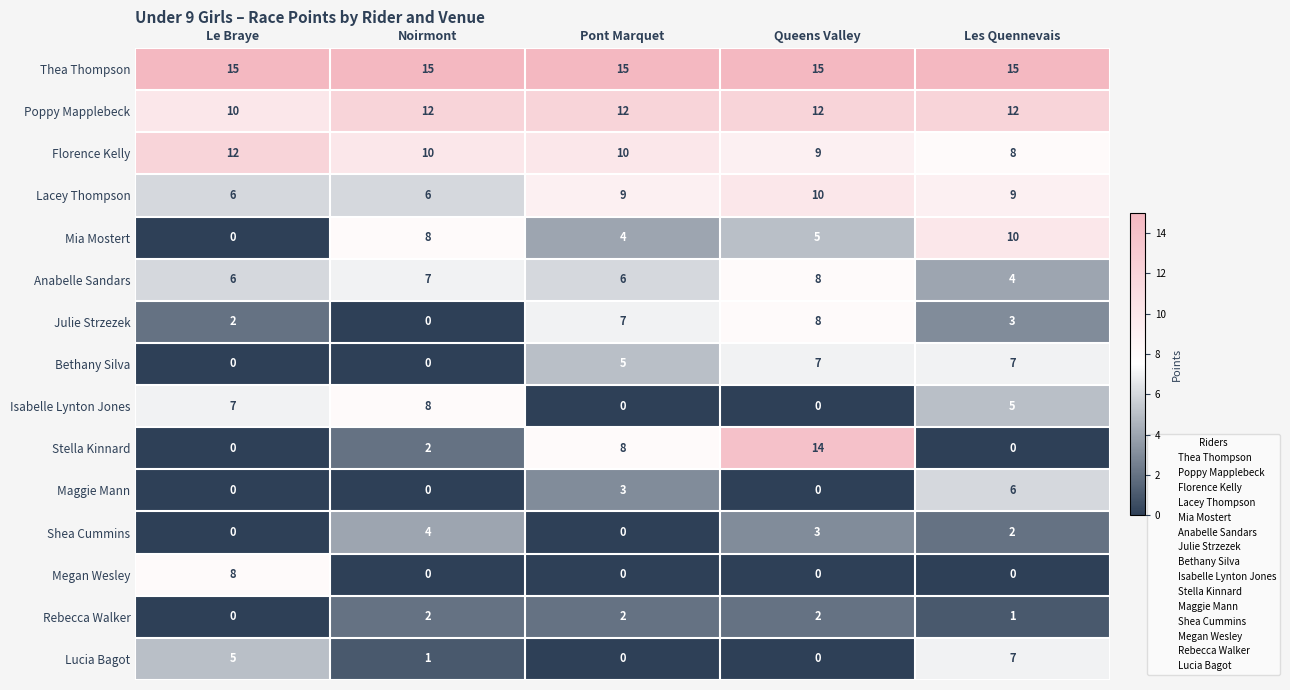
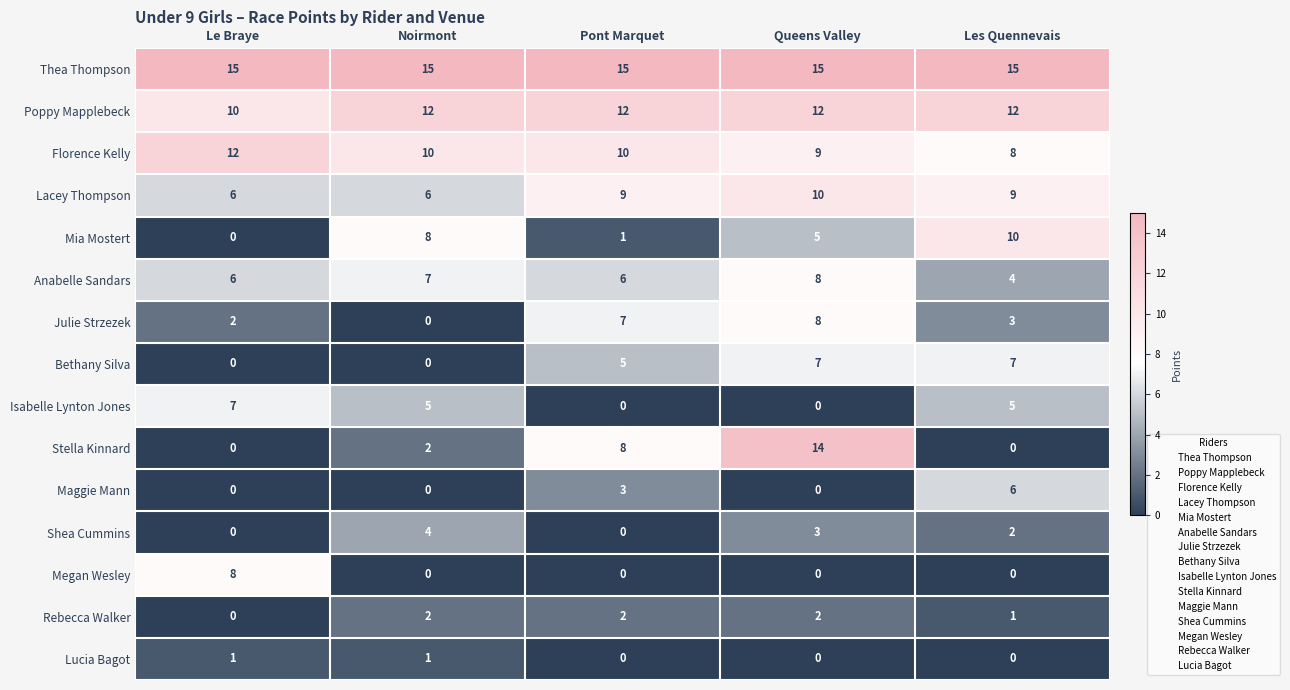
Mia Mostert, Pont Marquet: 4 -> 1
Isabelle Lynton Jones, Noirmont: 8 -> 5
Lucia Bagot, Le Braye: 5 -> 1
Lucia Bagot, Les Quennevais: 7 -> 0
